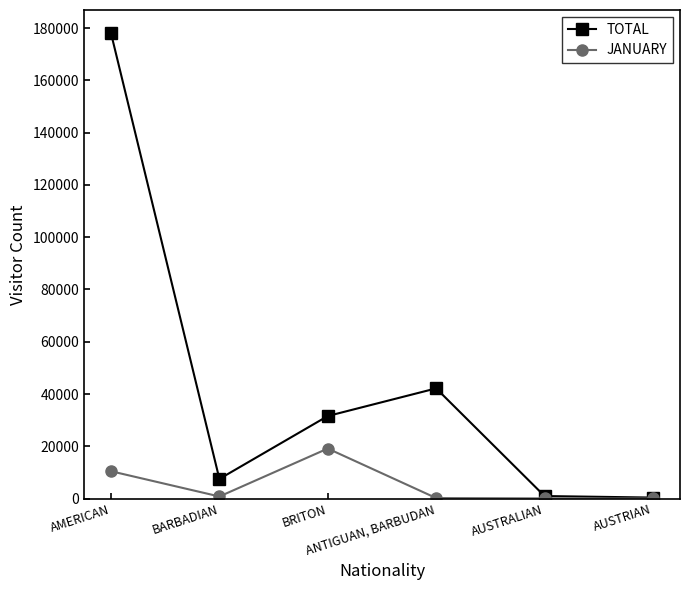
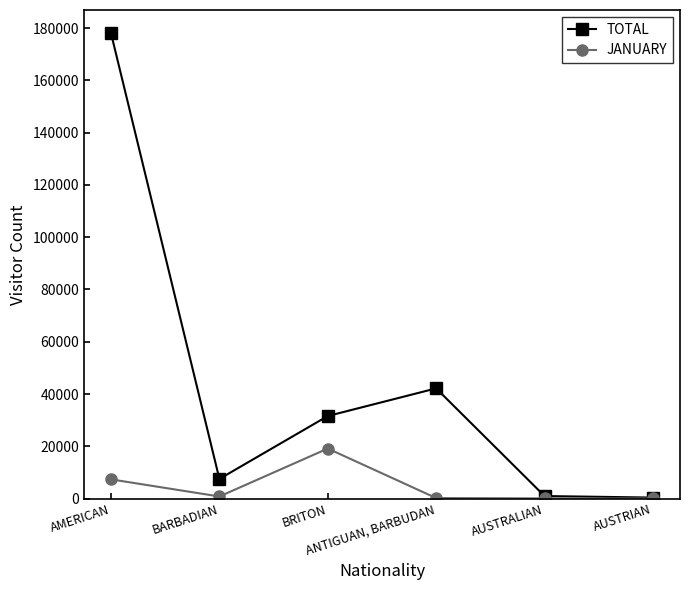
JANUARY, AMERICAN: 10000 -> 7000
